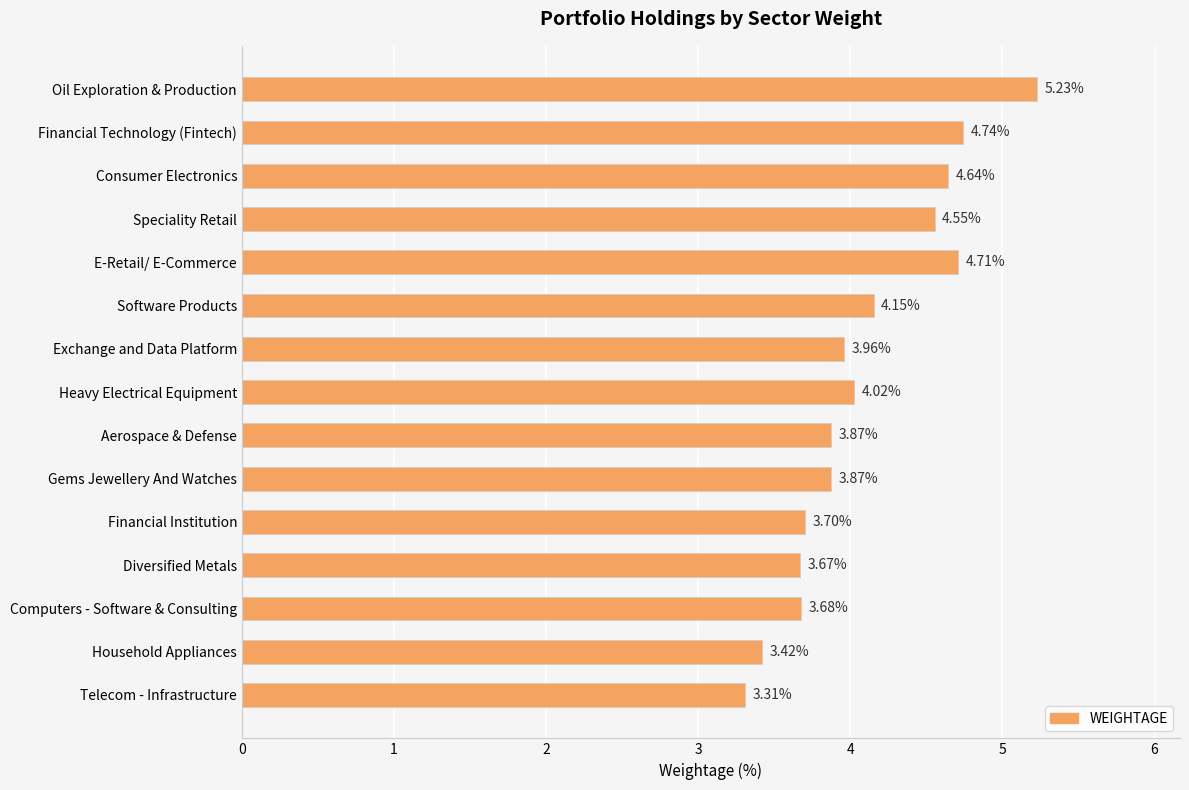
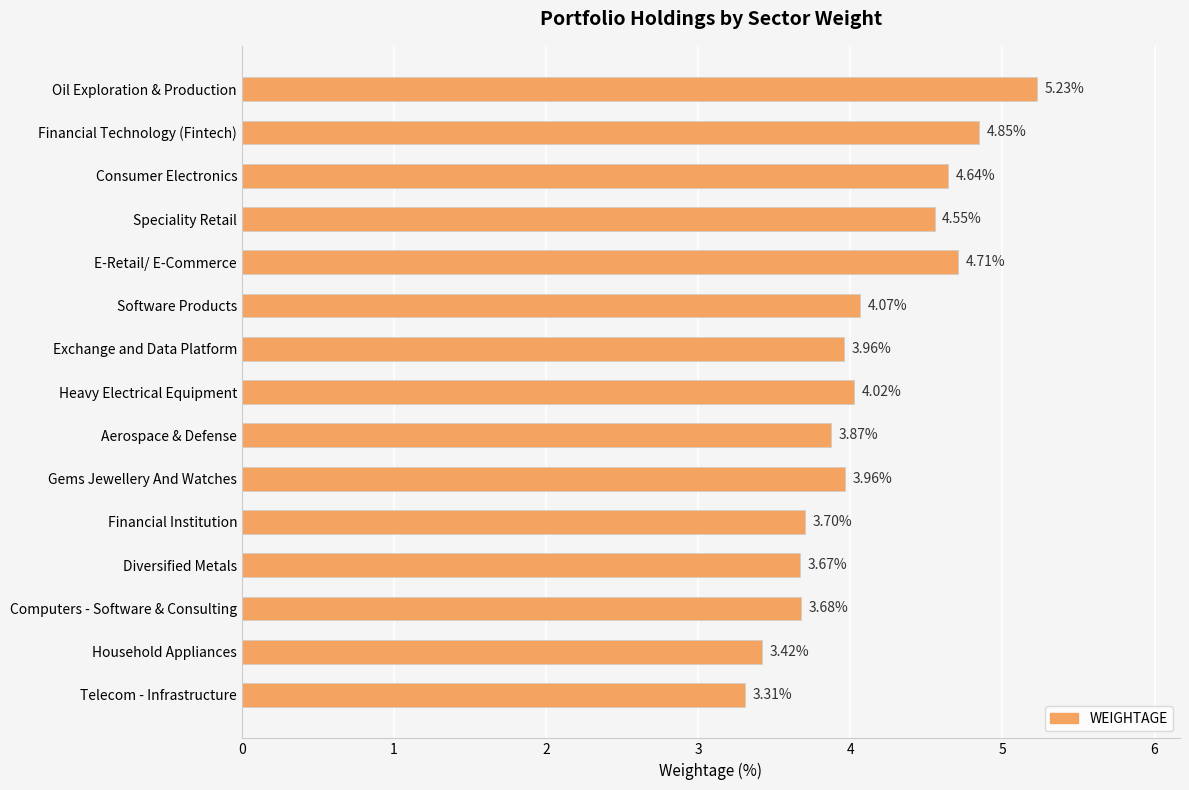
Financial Technology (Fintech): 4.74% -> 4.85%
Software Products: 4.15% -> 4.07%
Gems Jewellery And Watches: 3.87% -> 3.96%
